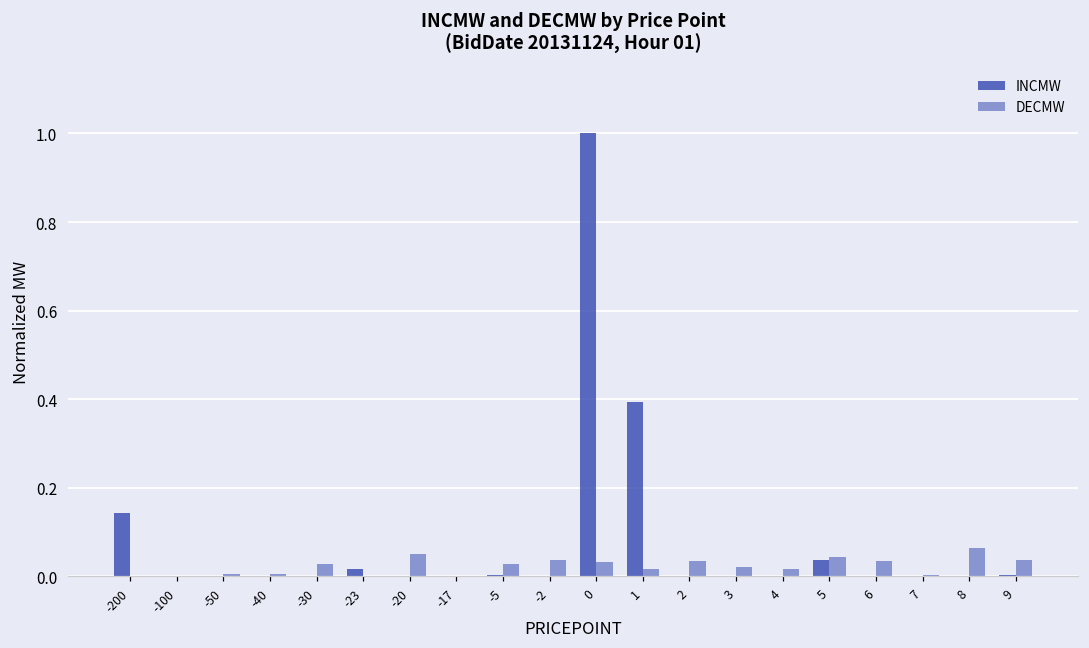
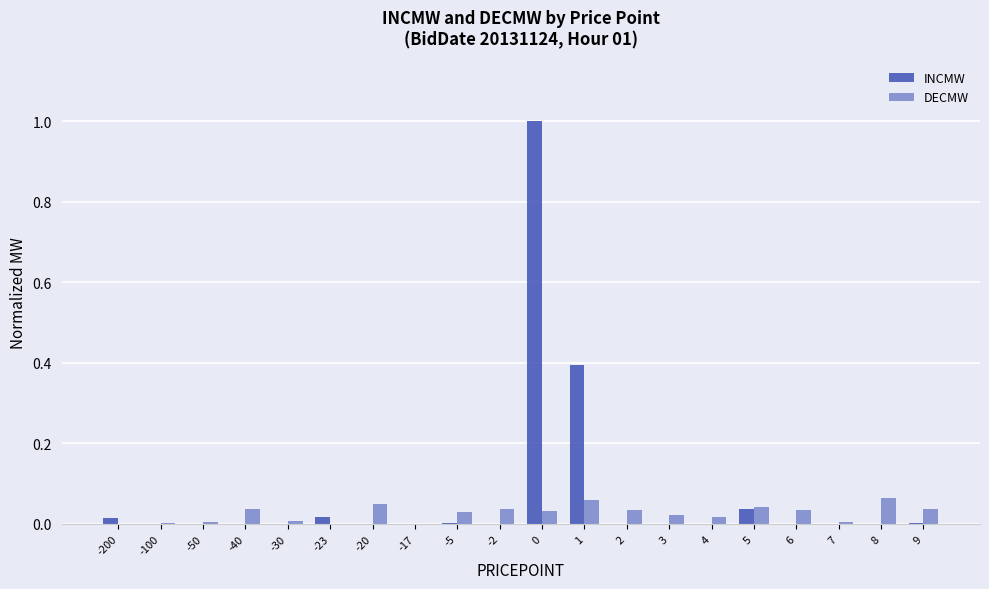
INCMW, -200: 0.14 -> 0.01
DECMW, -40: 0.01 -> 0.04
DECMW, -30: 0.03 -> 0.01
DECMW, 1: 0.02 -> 0.06
